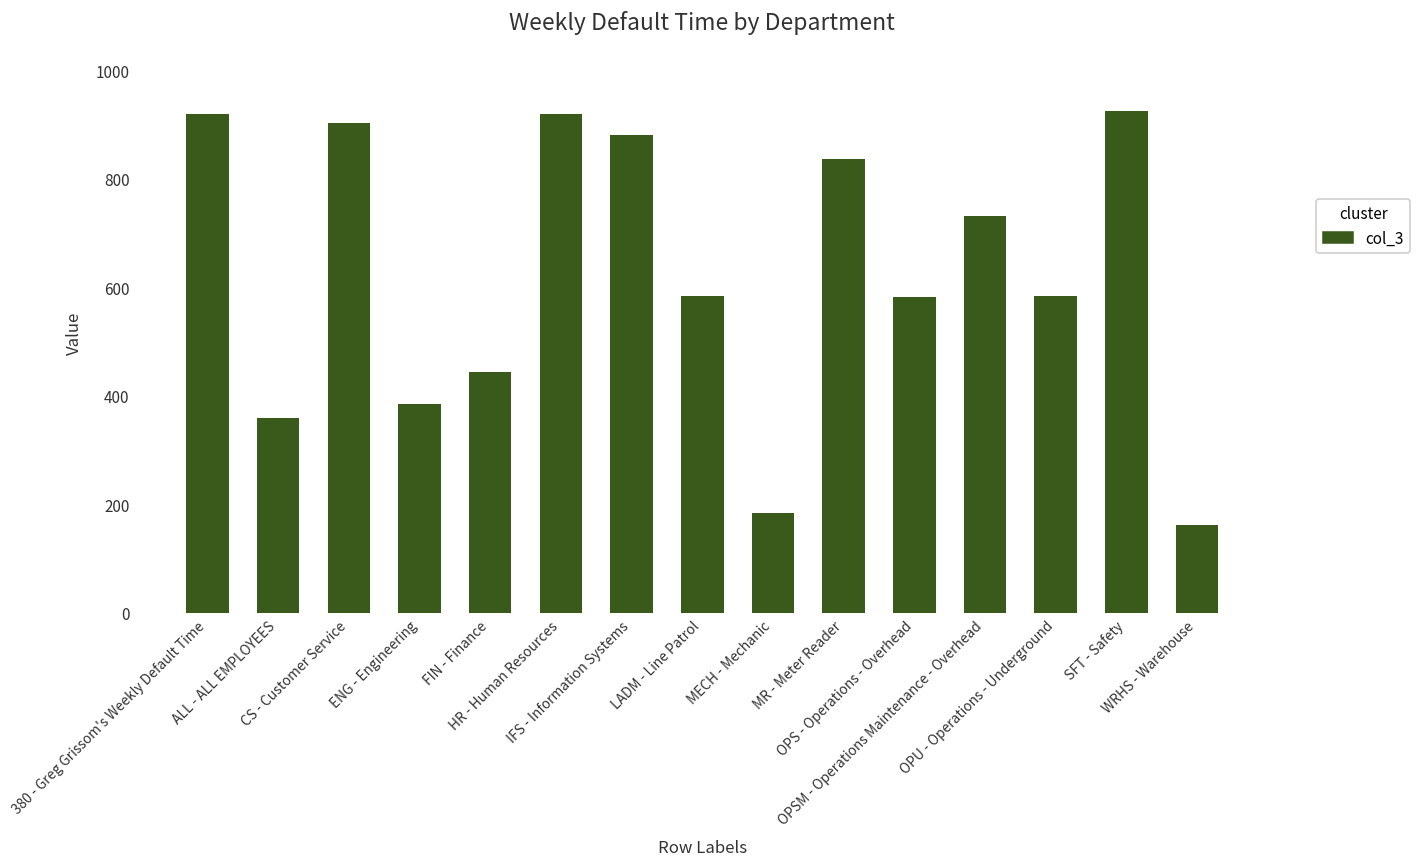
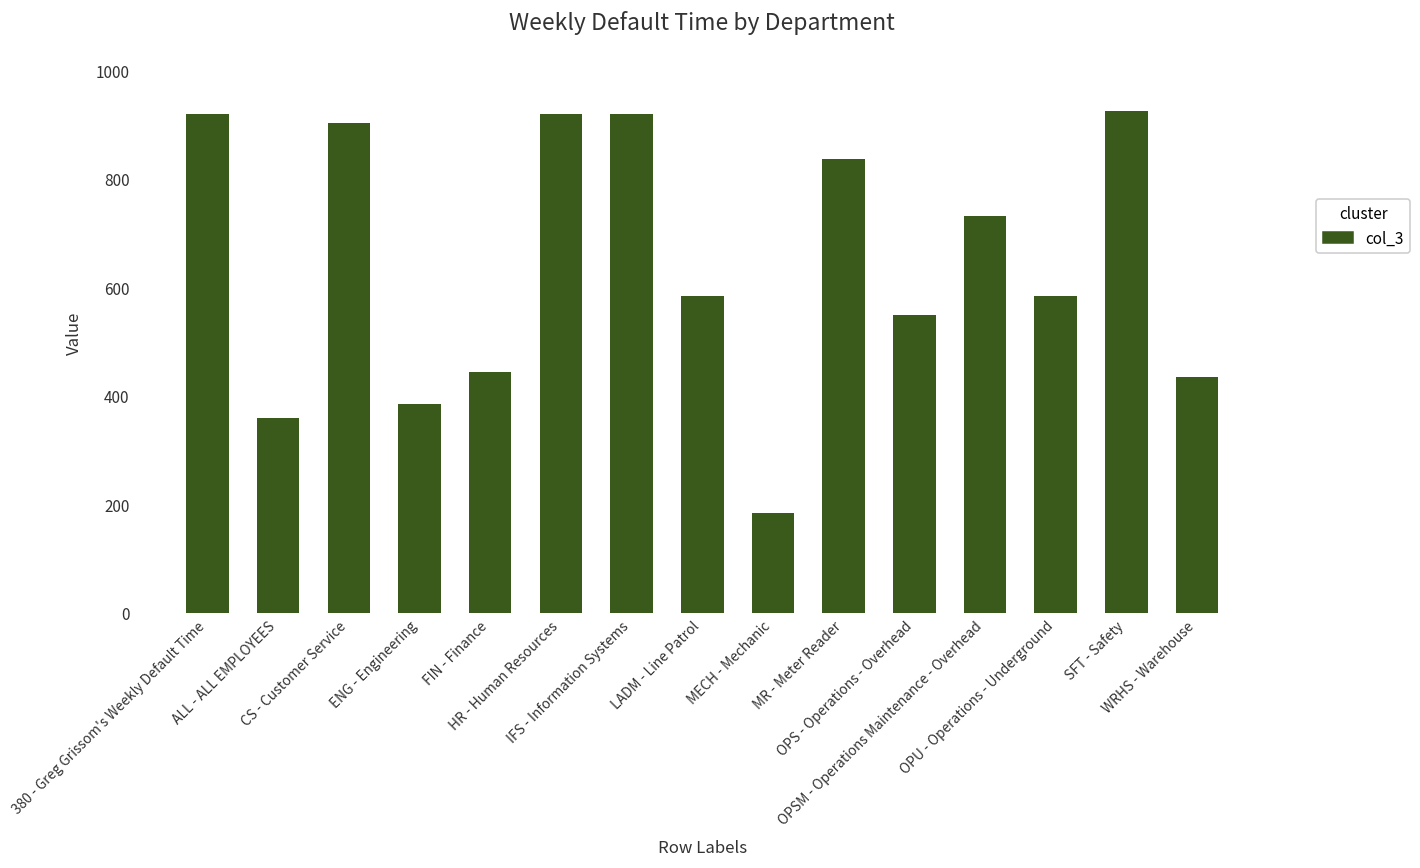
IFS - Information Systems: 880 -> 920
OPS - Operations - Overhead: 580 -> 550
WRHS - Warehouse: 160 -> 440
